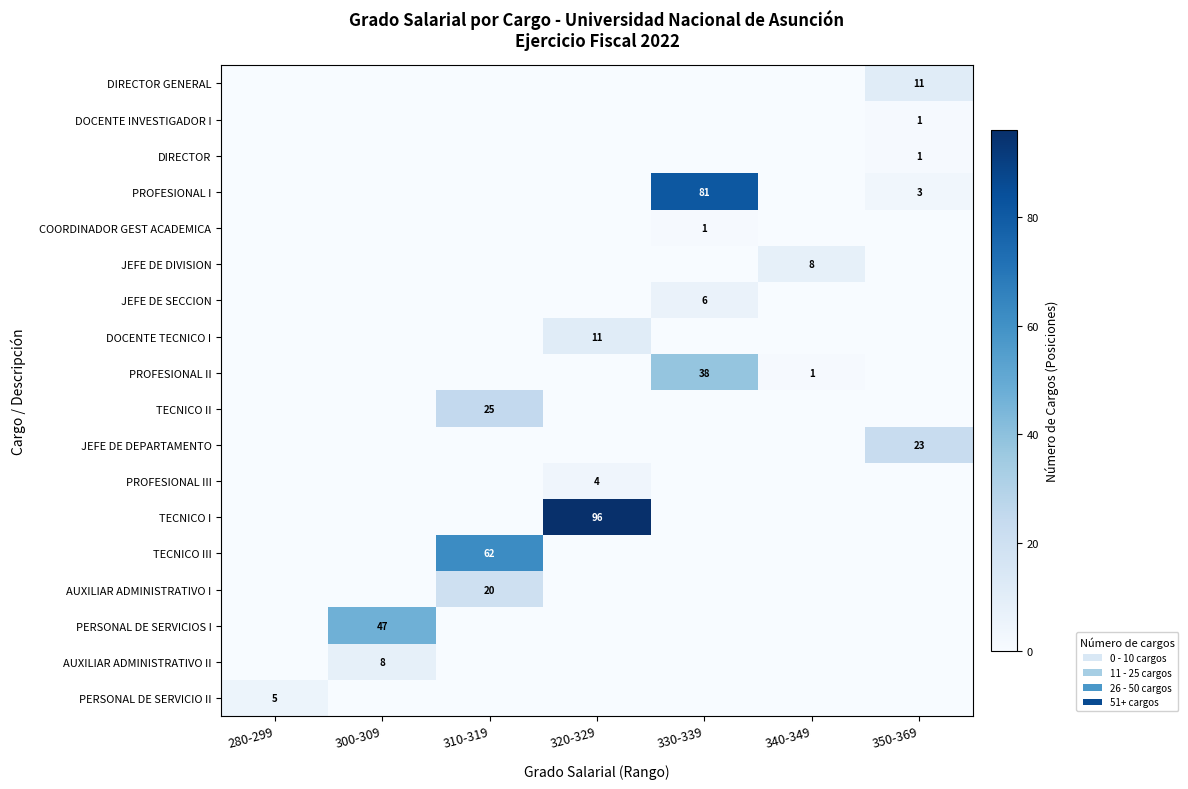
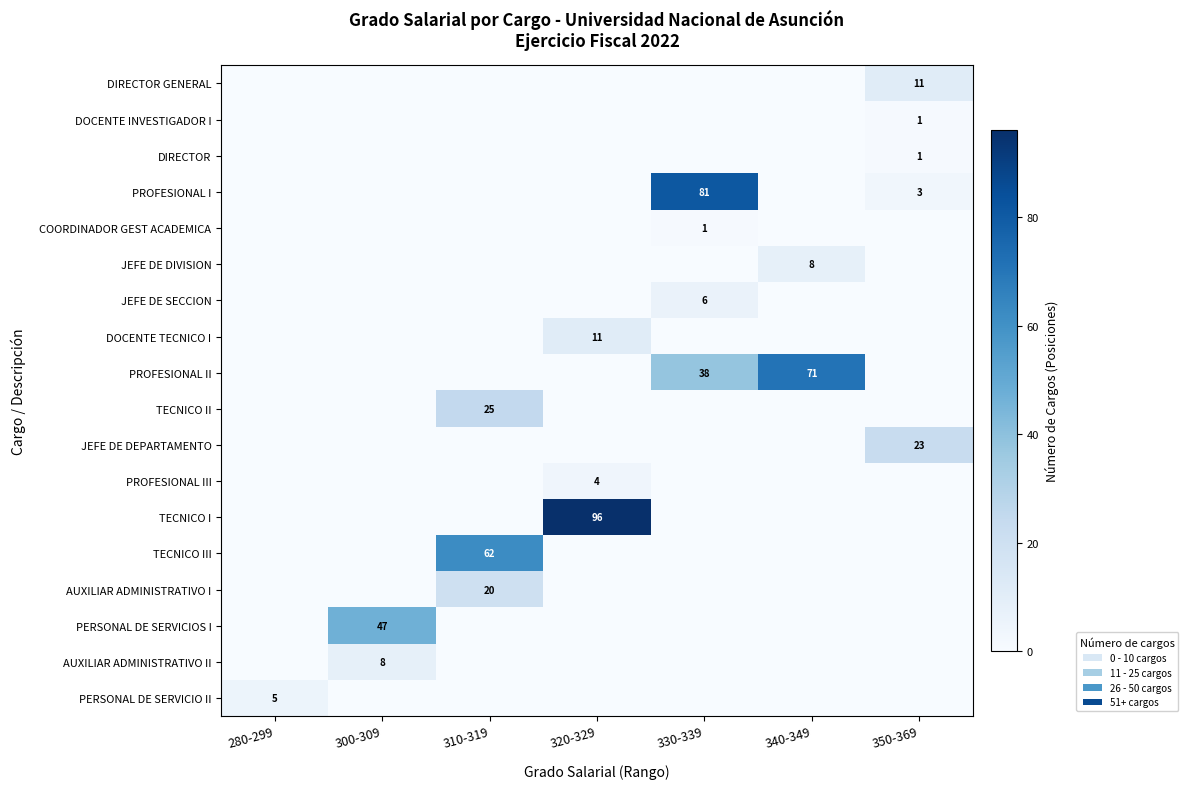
PROFESIONAL II, 340-349: 1 -> 71
